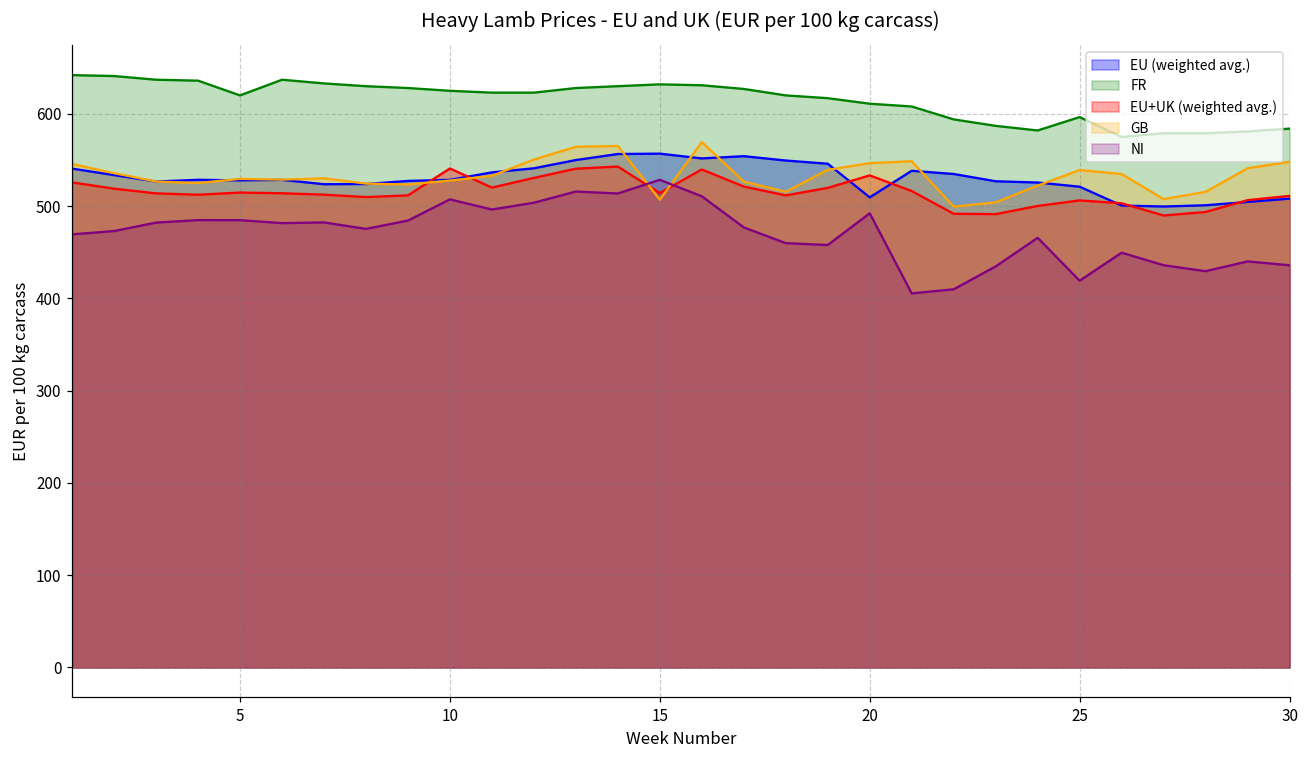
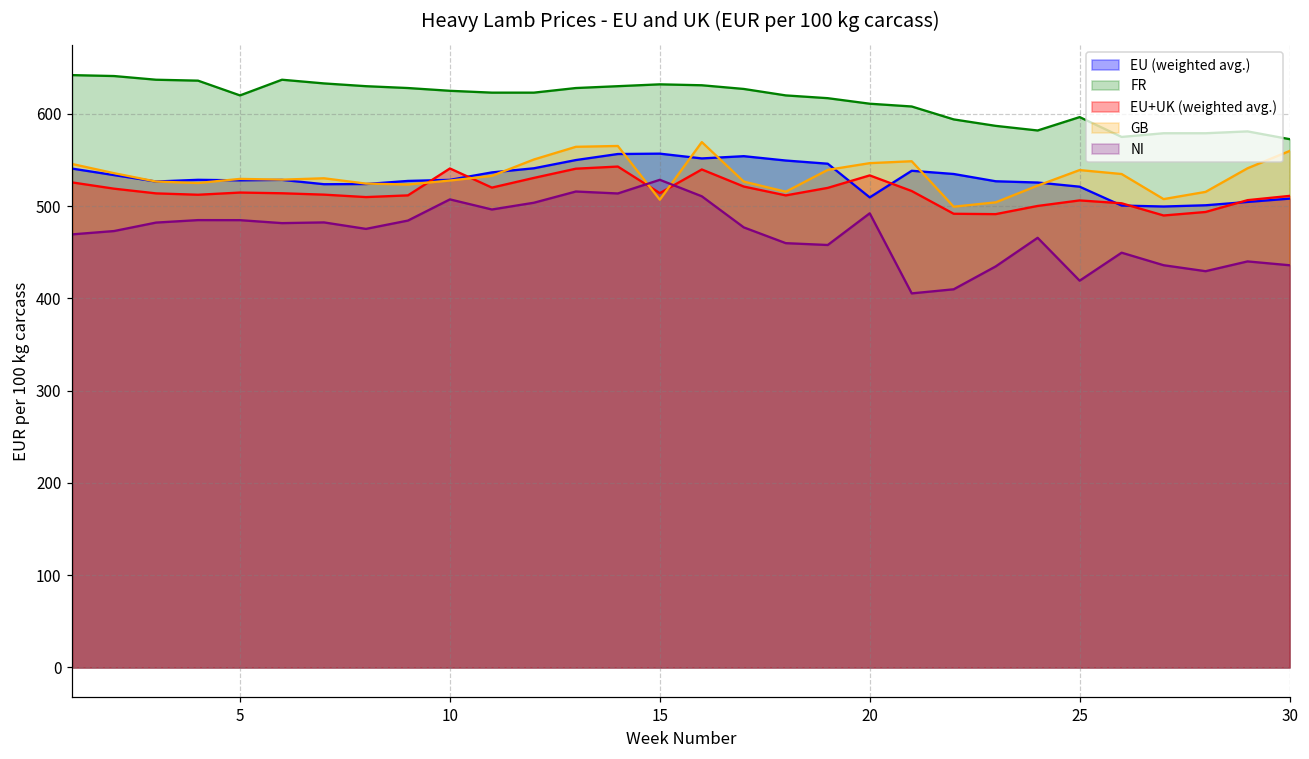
FR, 30: 580 -> 570
GB, 30: 550 -> 560
